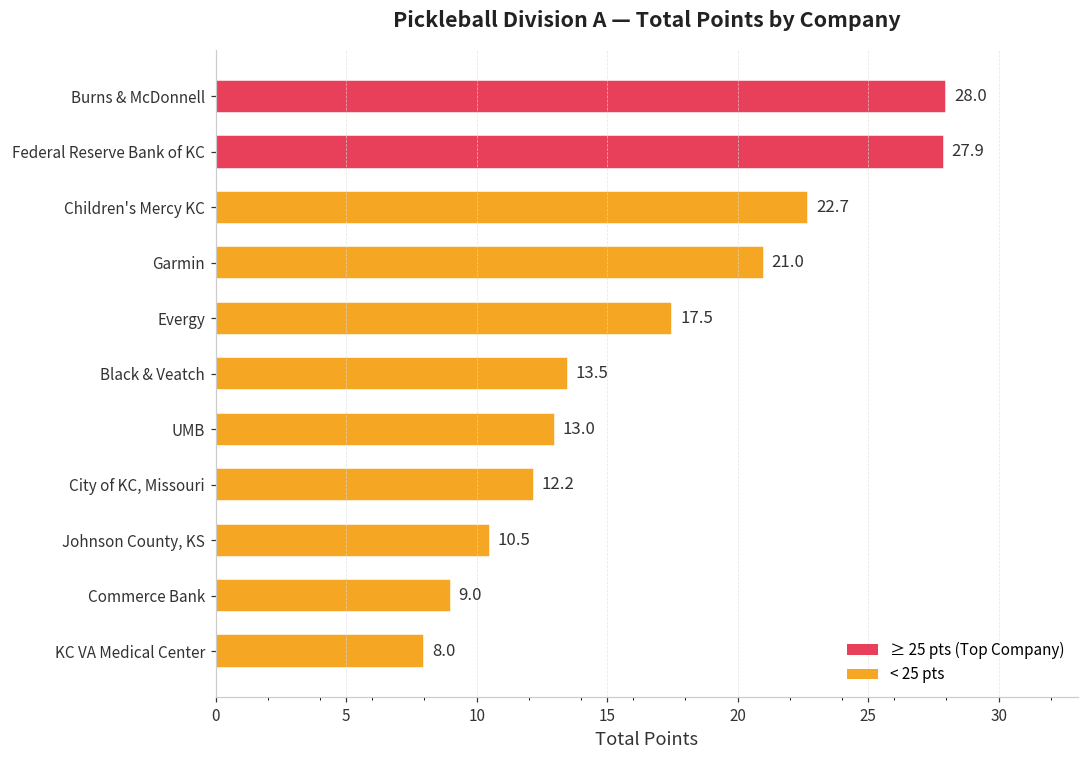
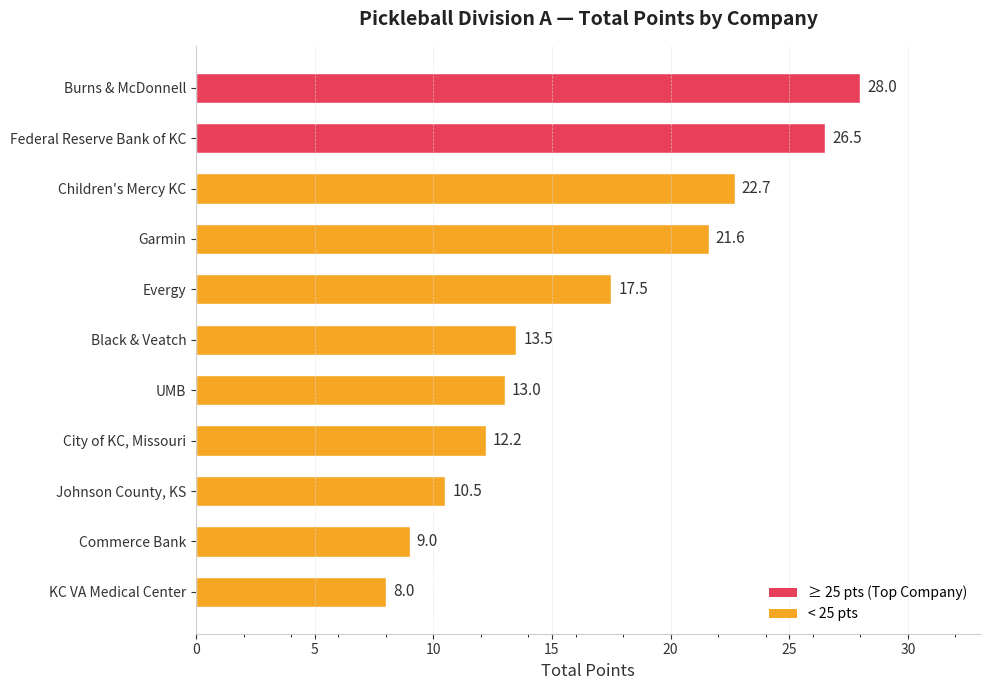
Federal Reserve Bank of KC: 27.9 -> 26.5
Garmin: 21.0 -> 21.6
